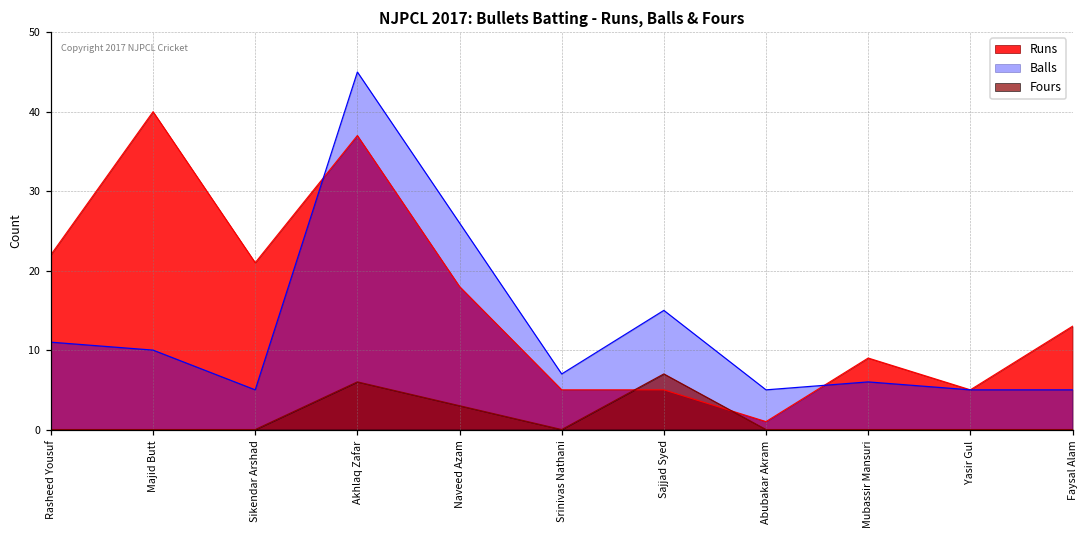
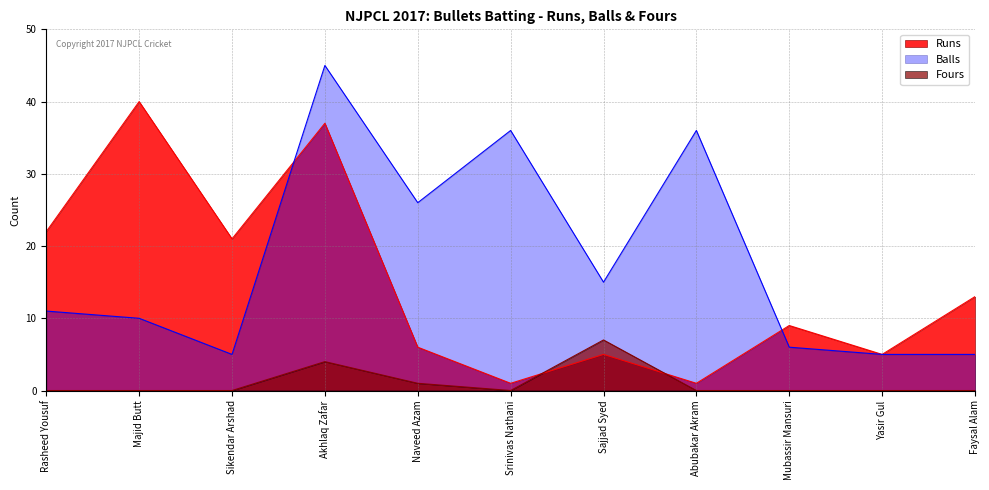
Fours, Akhlaq Zafar: 6 -> 4
Runs, Naveed Azam: 18 -> 6
Fours, Naveed Azam: 3 -> 1
Runs, Srinivas Nathani: 5 -> 1
Balls, Srinivas Nathani: 7 -> 36
Balls, Abubakar Akram: 5 -> 36
